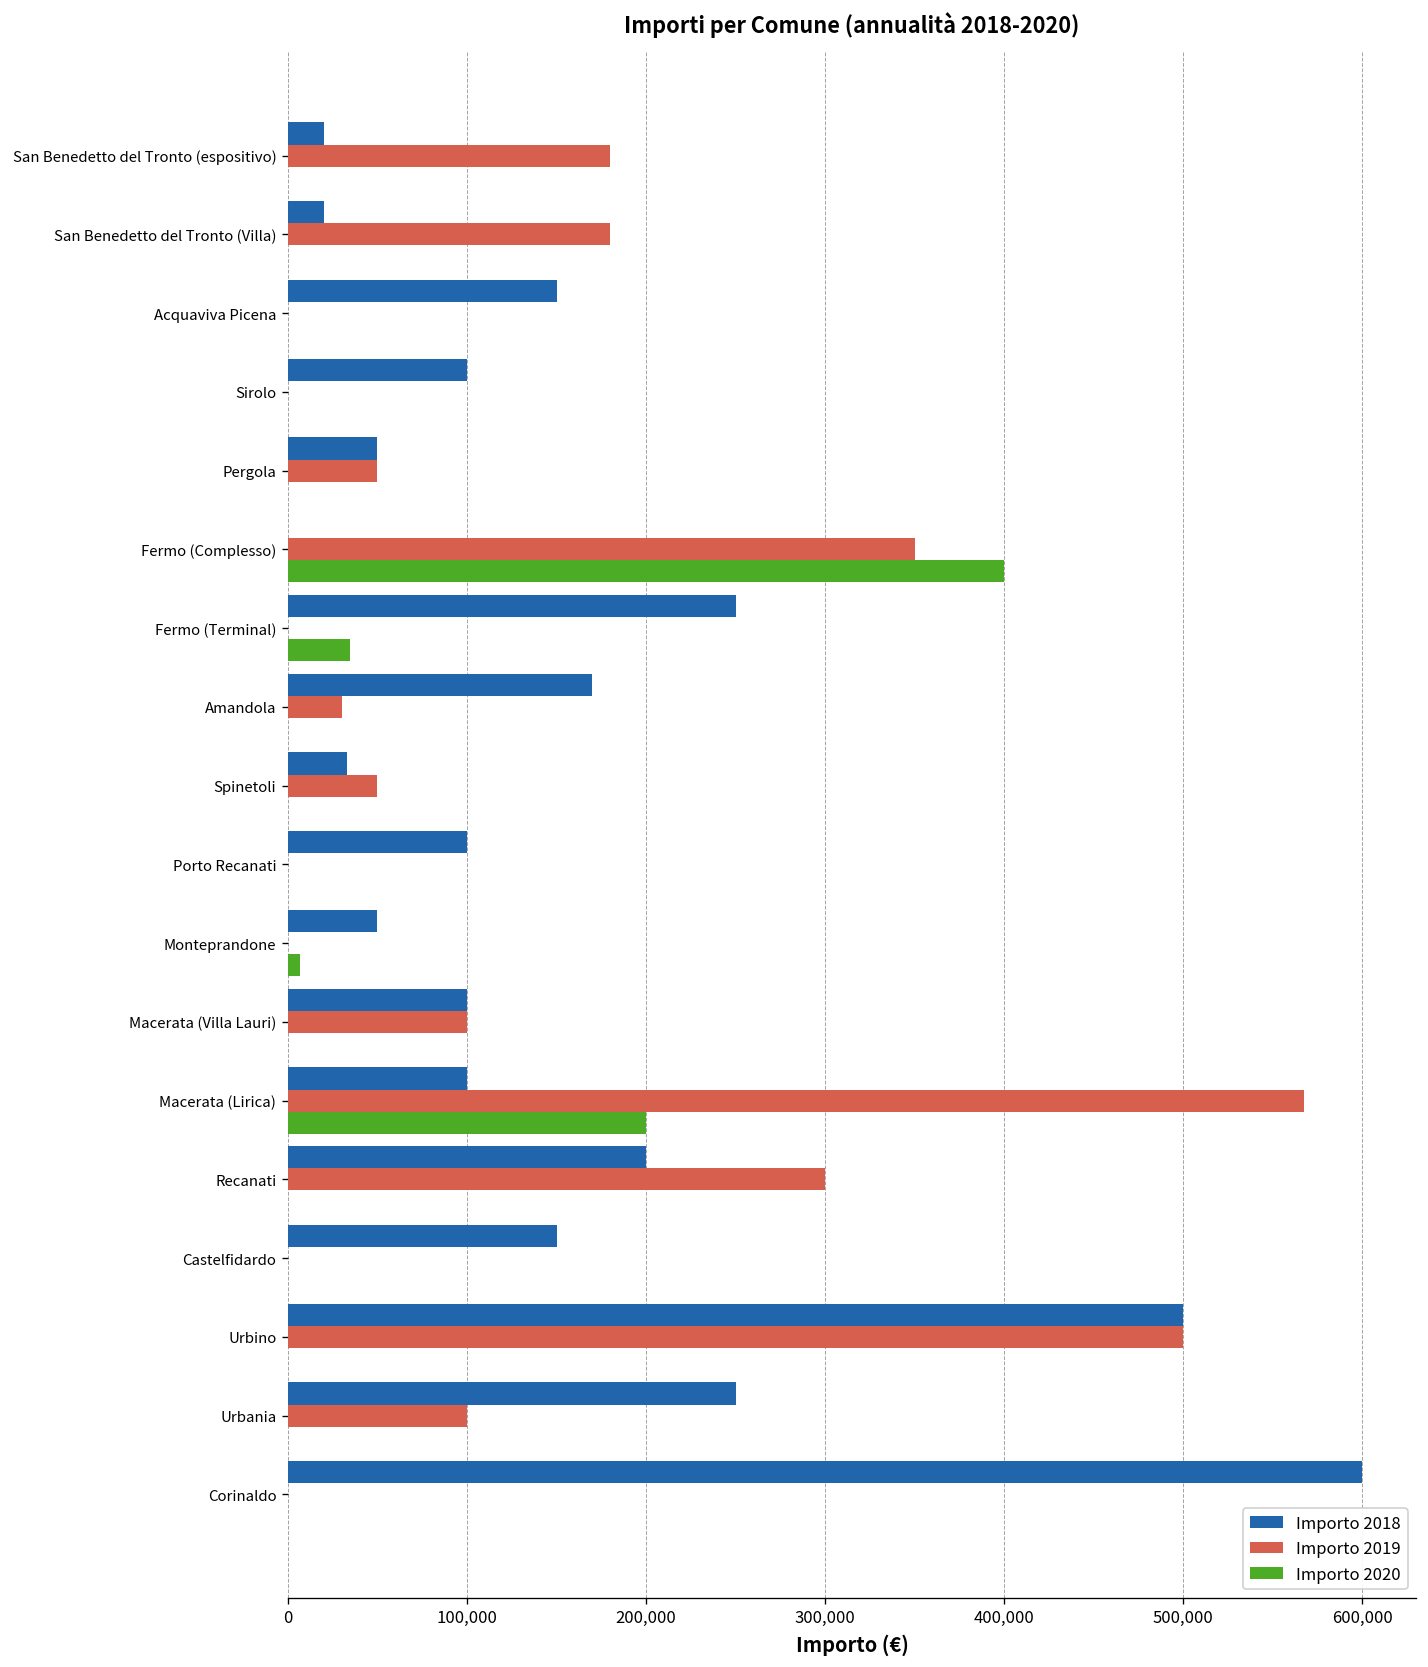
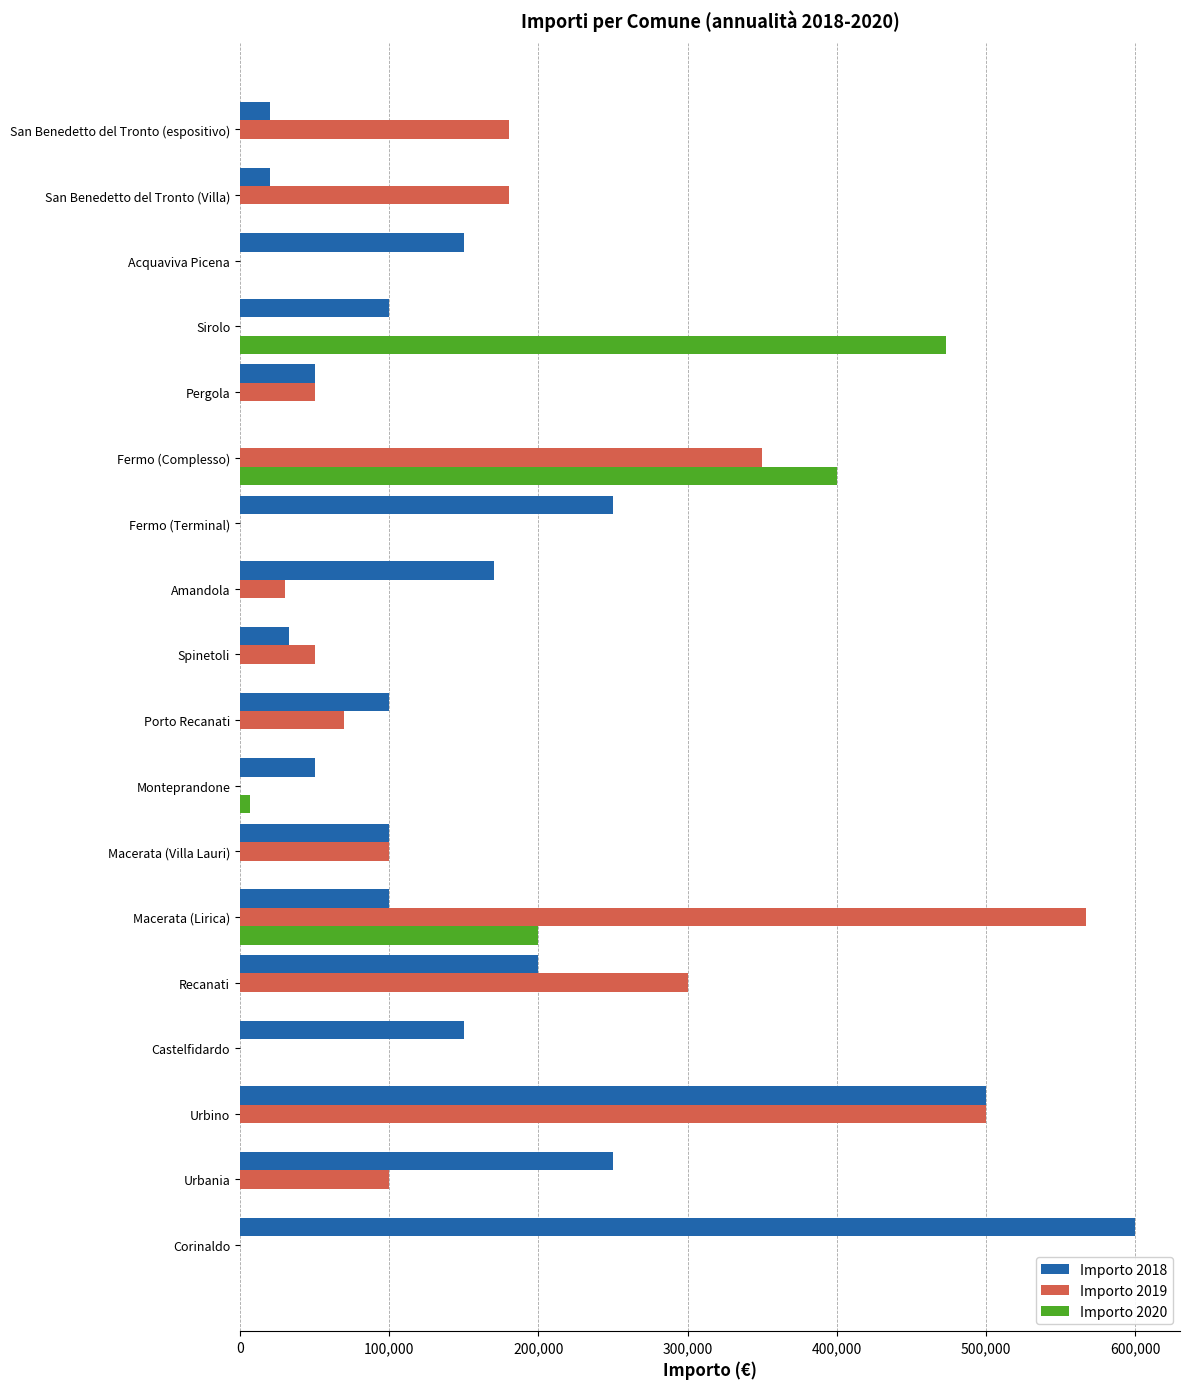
Importo 2020, Sirolo: 0 -> 473,000
Importo 2020, Fermo (Terminal): 34,000 -> 0
Importo 2019, Porto Recanati: 0 -> 69,000
